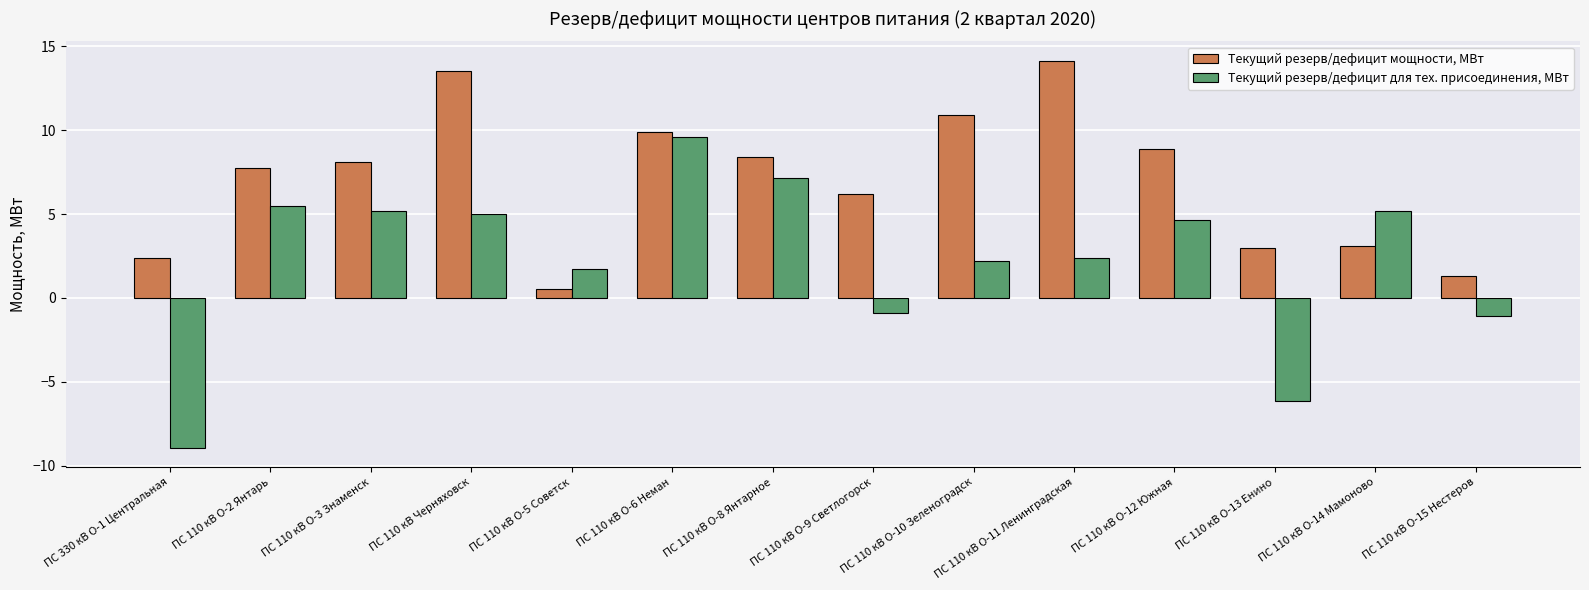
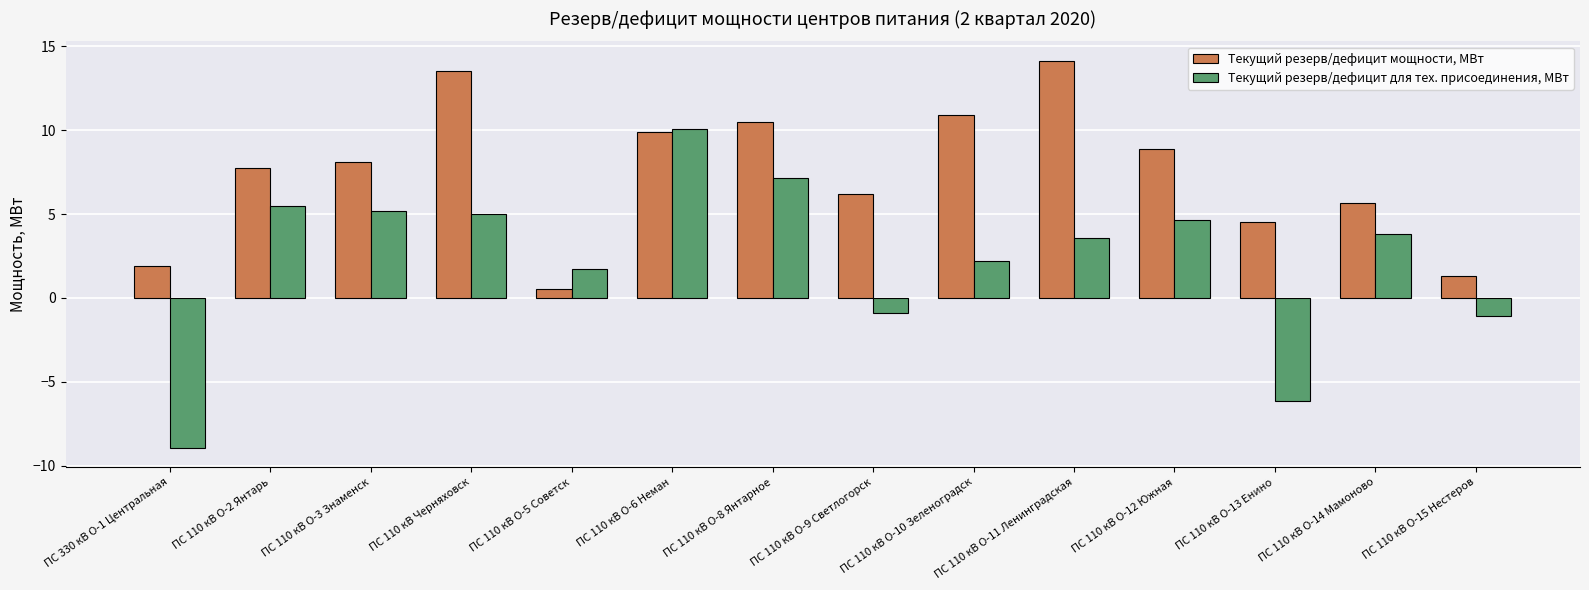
Текущий резерв/дефицит мощности, МВт, ПС 330 кВ О-1 Центральная: 2.4 -> 1.9
Текущий резерв/дефицит для тех. присоединения, МВт, ПС 110 кВ О-6 Неман: 9.6 -> 10.1
Текущий резерв/дефицит мощности, МВт, ПС 110 кВ О-8 Янтарное: 8.4 -> 10.5
Текущий резерв/дефицит для тех. присоединения, МВт, ПС 110 кВ О-11 Ленинградская: 2.4 -> 3.6
Текущий резерв/дефицит мощности, МВт, ПС 110 кВ О-13 Енино: 3.0 -> 4.5
Текущий резерв/дефицит мощности, МВт, ПС 110 кВ О-14 Мамоново: 3.1 -> 5.7
Текущий резерв/дефицит для тех. присоединения, МВт, ПС 110 кВ О-14 Мамоново: 5.2 -> 3.8
